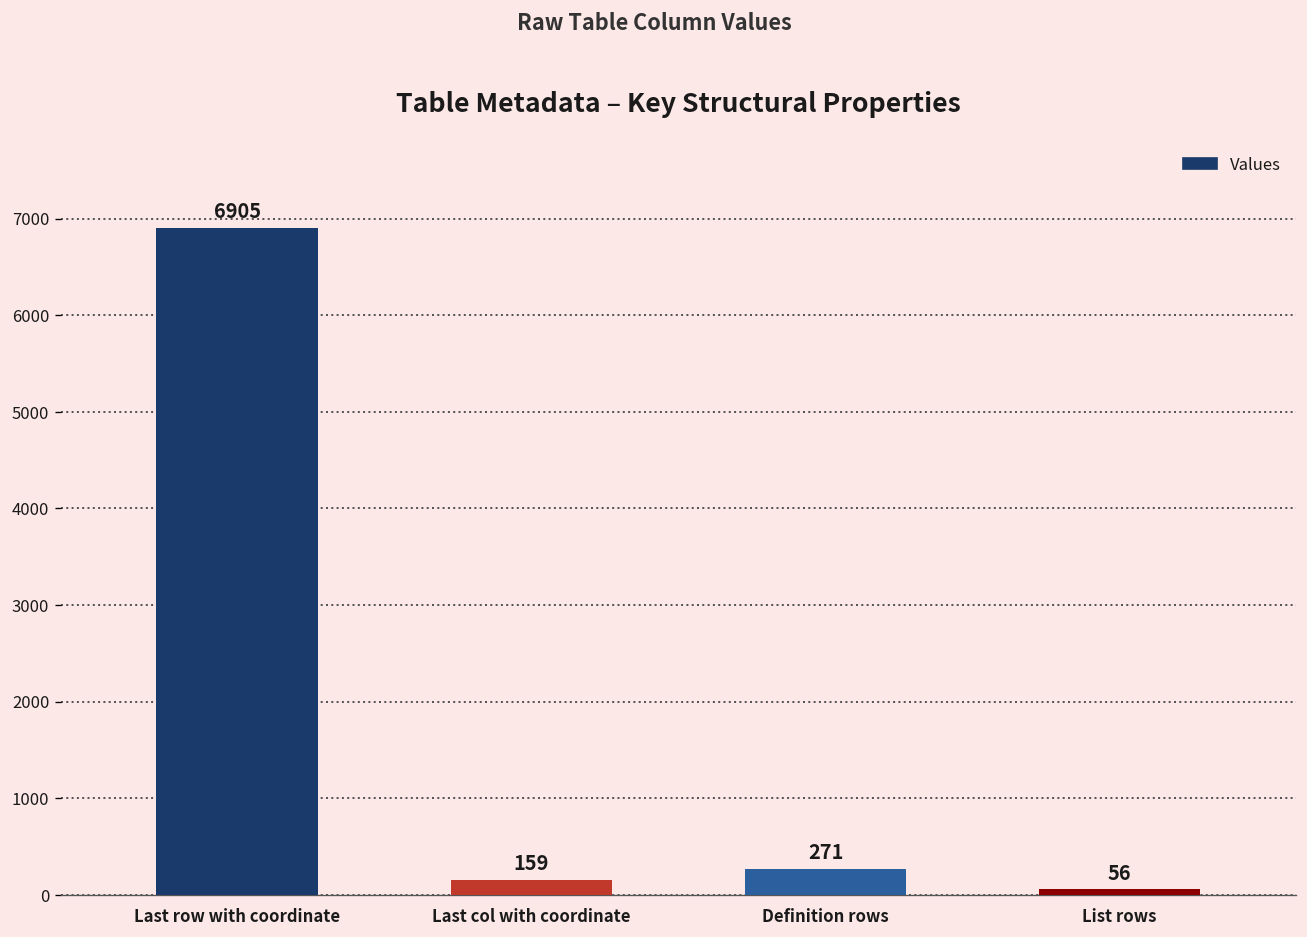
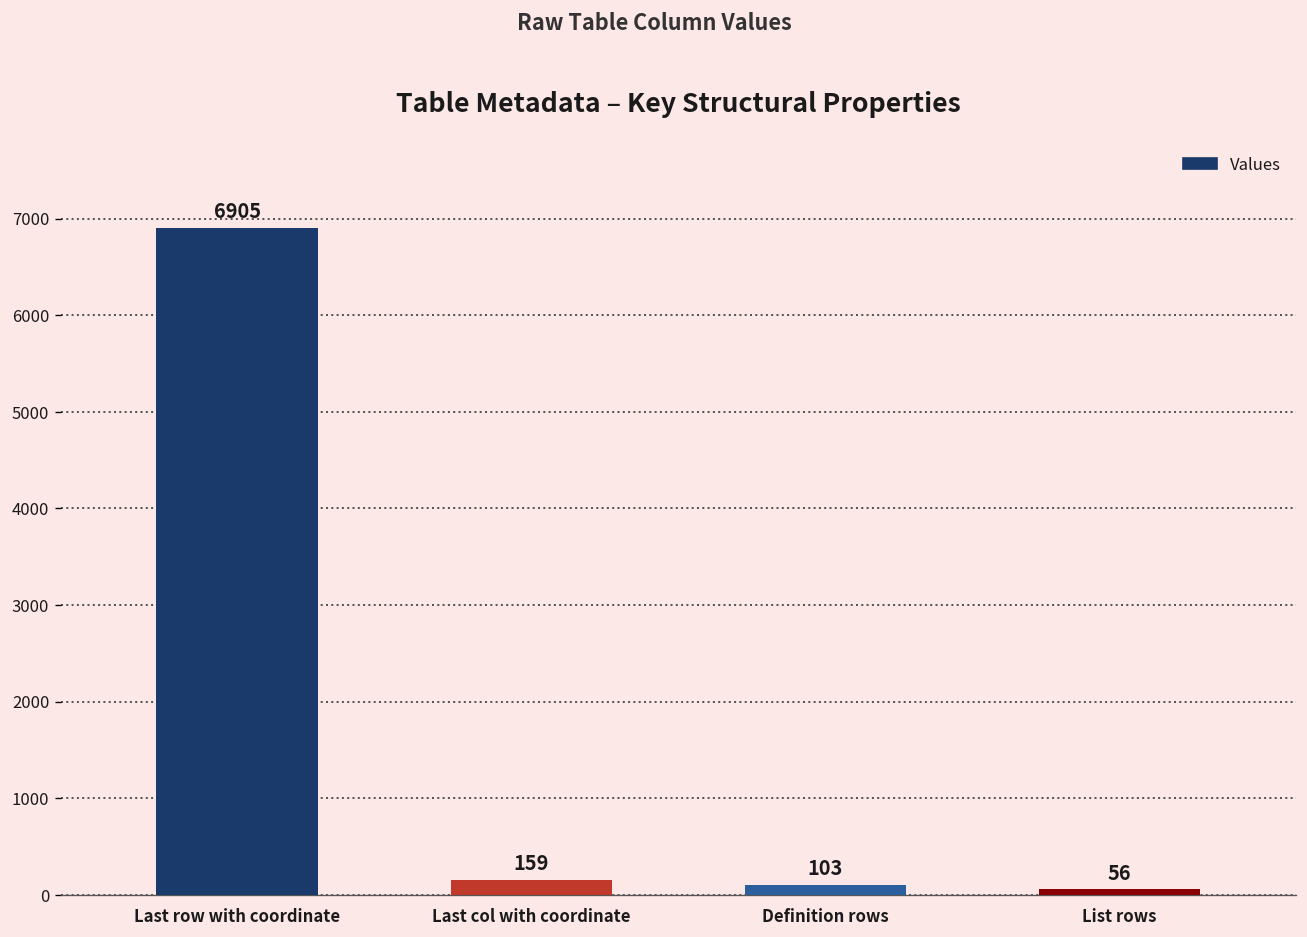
Definition rows: 271 -> 103
